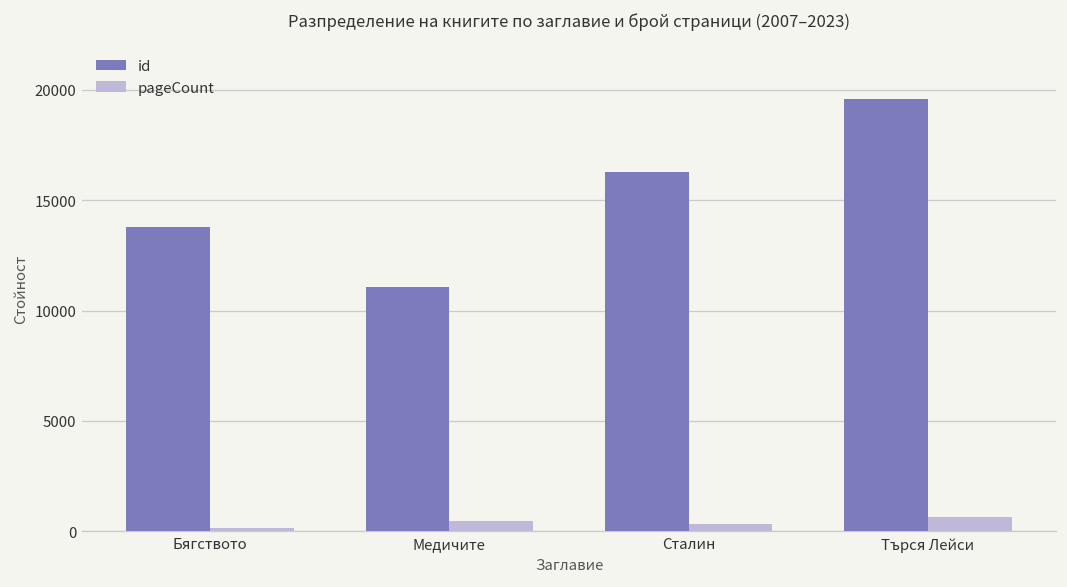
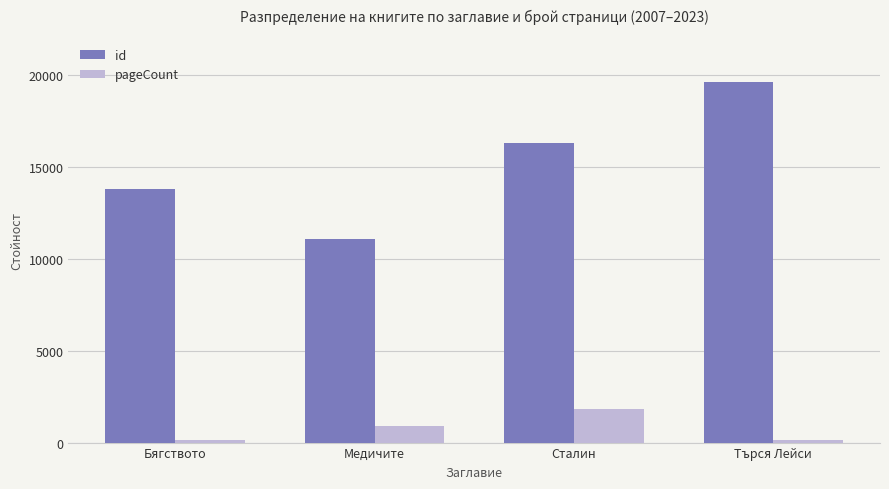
pageCount, Медичите: 500 -> 900
pageCount, Сталин: 400 -> 1800
pageCount, Търся Лейси: 600 -> 100
